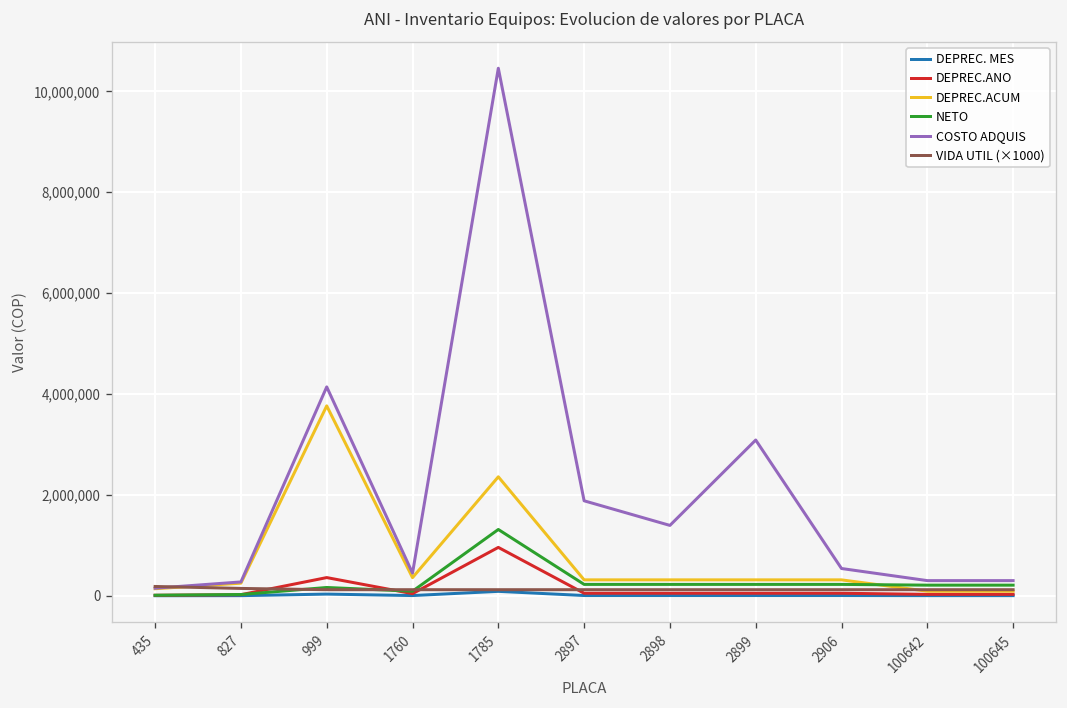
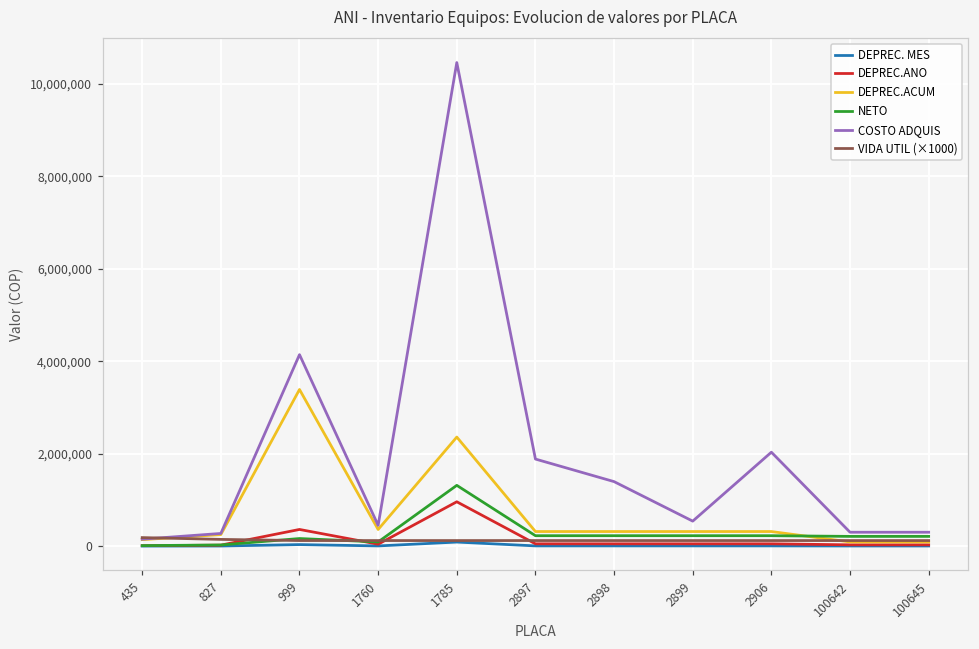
DEPREC.ACUM, 999: 3,800,000 -> 3,400,000
COSTO ADQUIS, 2899: 3,100,000 -> 500,000
COSTO ADQUIS, 2906: 500,000 -> 2,000,000
